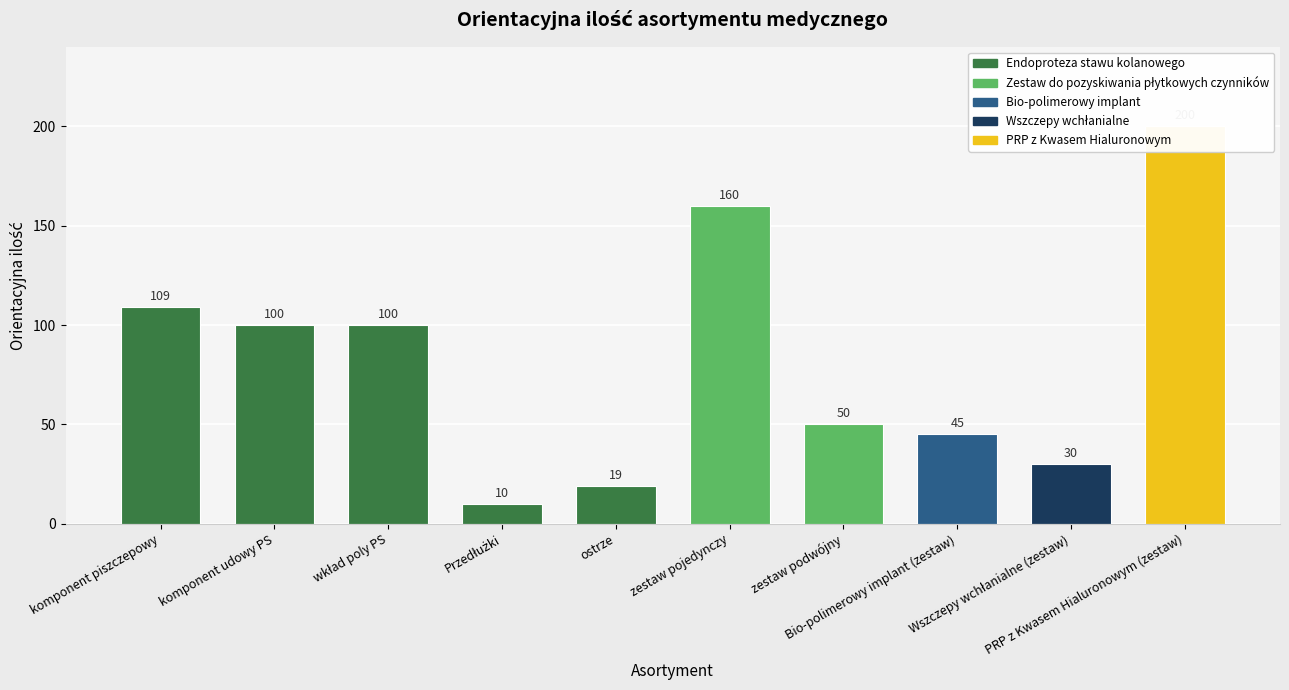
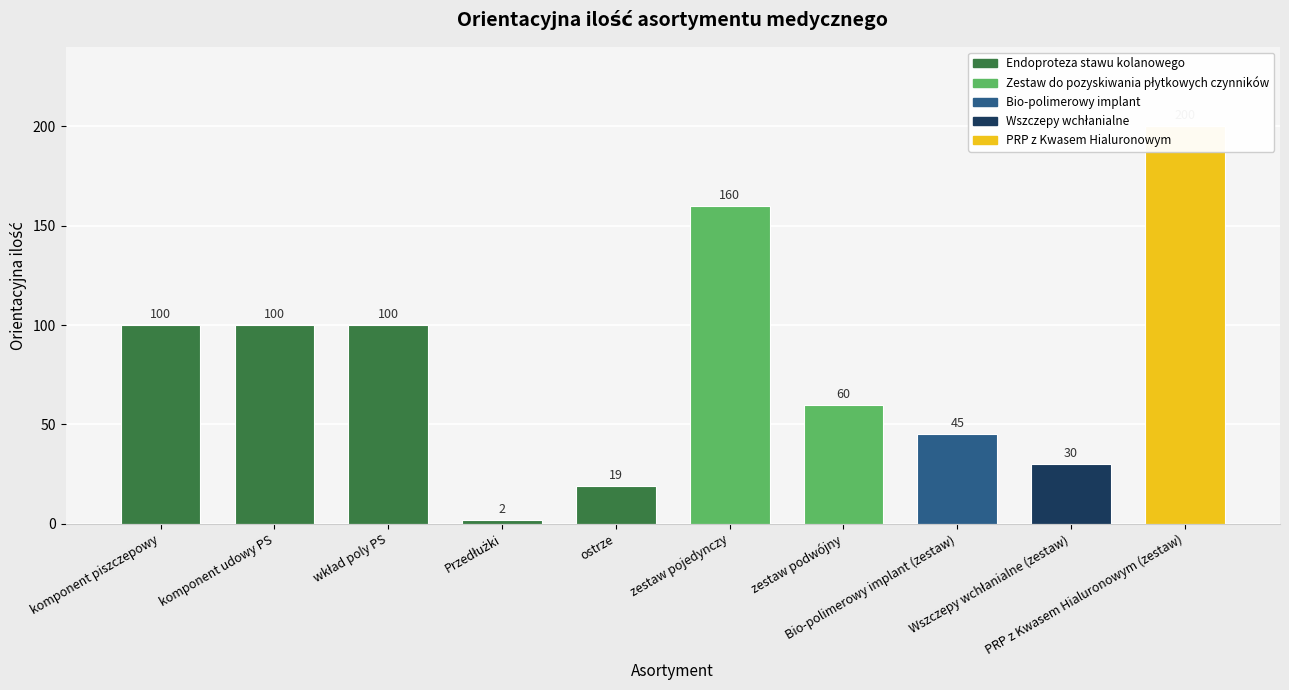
komponent piszczepowy: 109 -> 100
Przedłużki: 10 -> 2
zestaw podwójny: 50 -> 60
